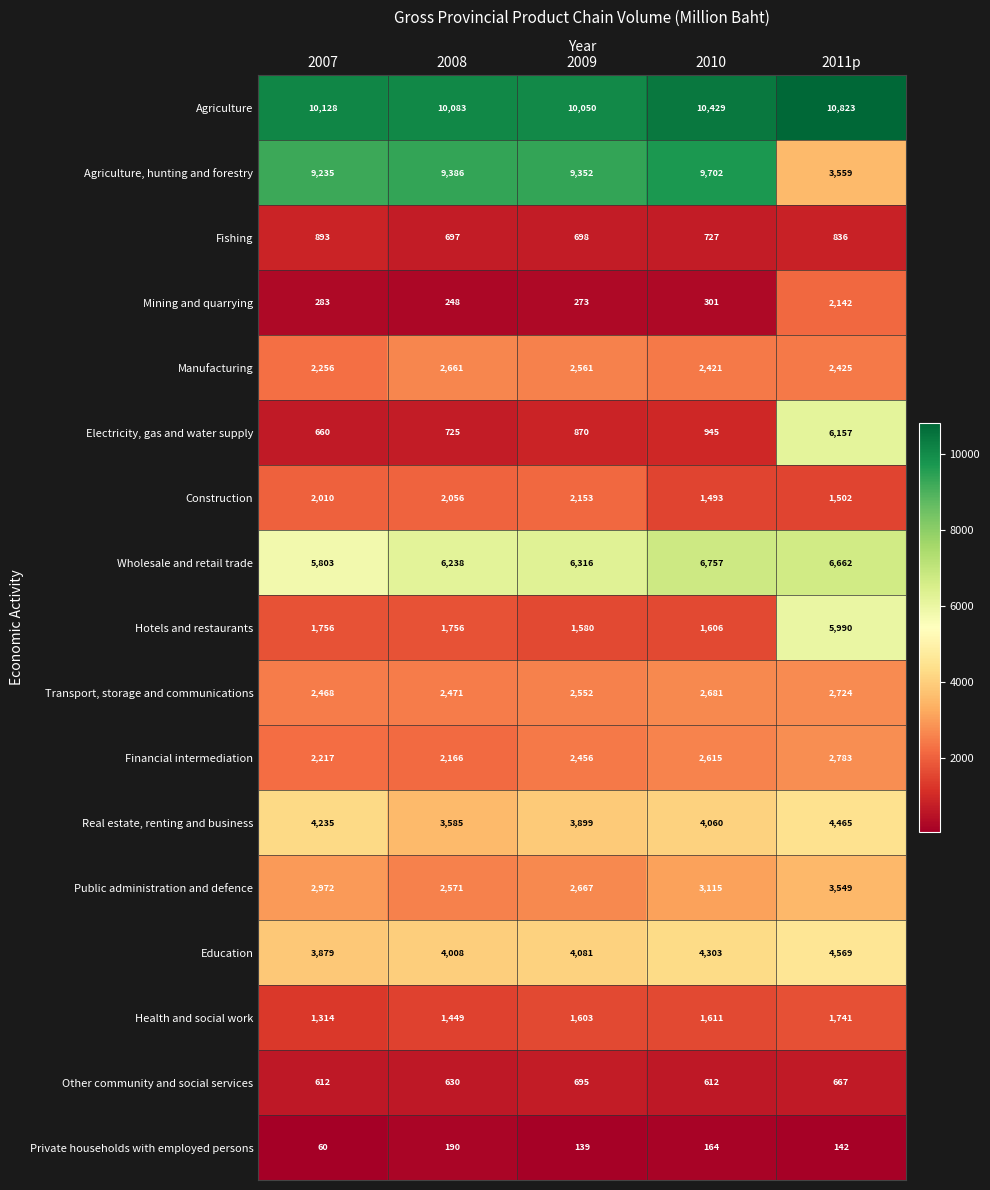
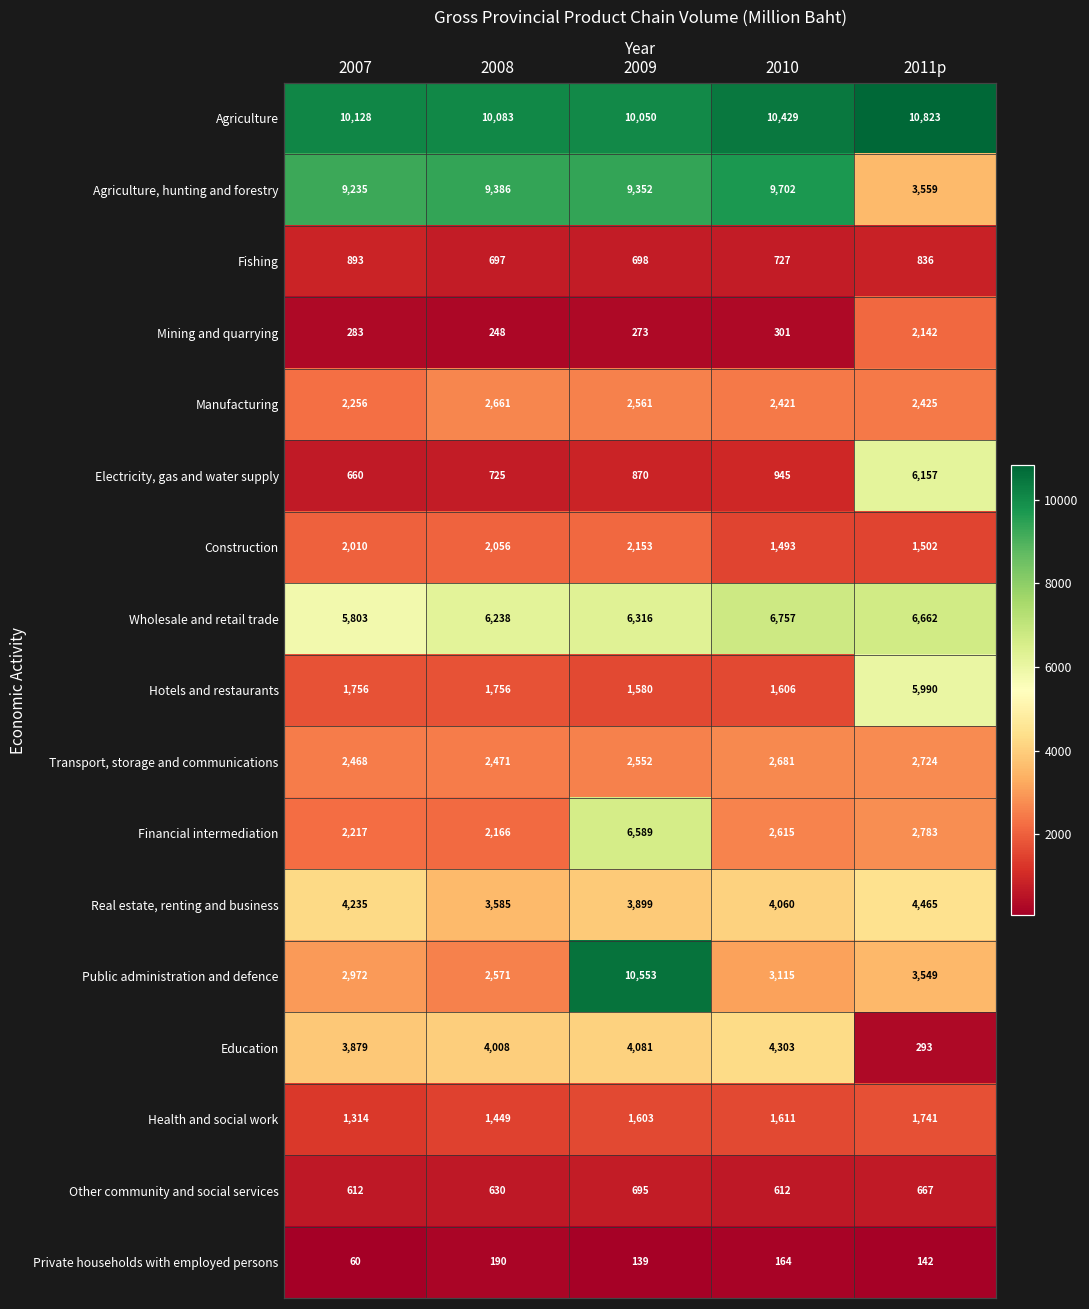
Financial intermediation, 2009: 2,456 -> 6,589
Public administration and defence, 2009: 2,667 -> 10,553
Education, 2011p: 4,569 -> 293
